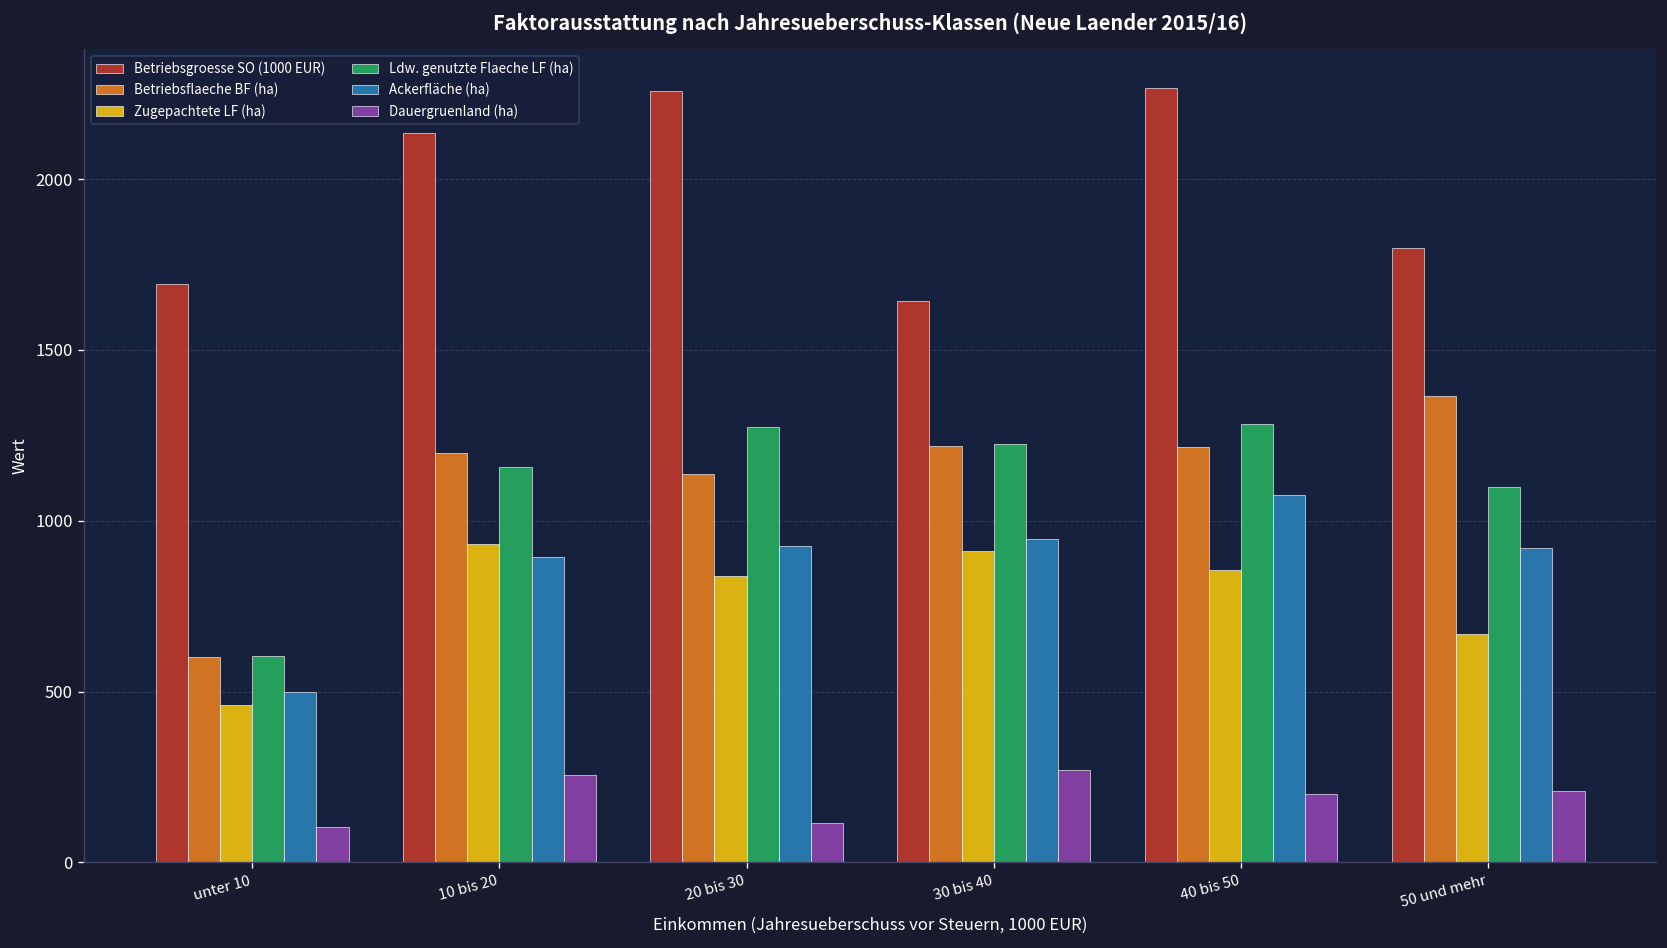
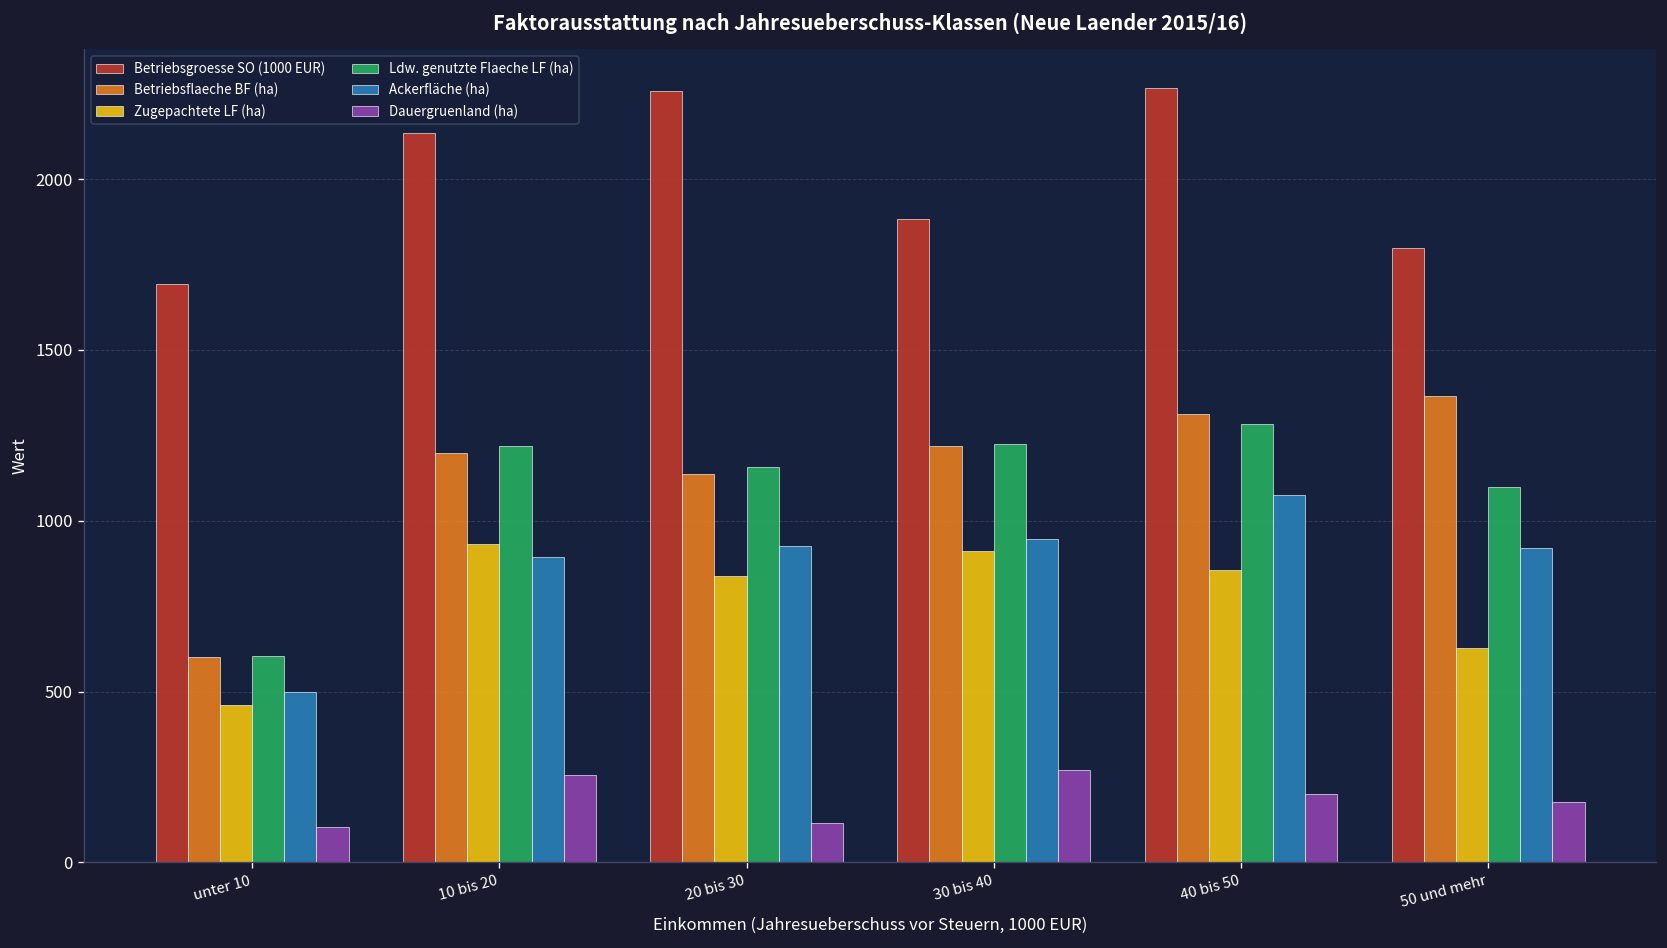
Ldw. genutzte Flaeche LF (ha), 10 bis 20: 1160 -> 1220
Ldw. genutzte Flaeche LF (ha), 20 bis 30: 1270 -> 1160
Betriebsgroesse SO (1000 EUR), 30 bis 40: 1640 -> 1880
Betriebsflaeche BF (ha), 40 bis 50: 1220 -> 1310
Zugepachtete LF (ha), 50 und mehr: 670 -> 630
Dauergruenland (ha), 50 und mehr: 210 -> 180
